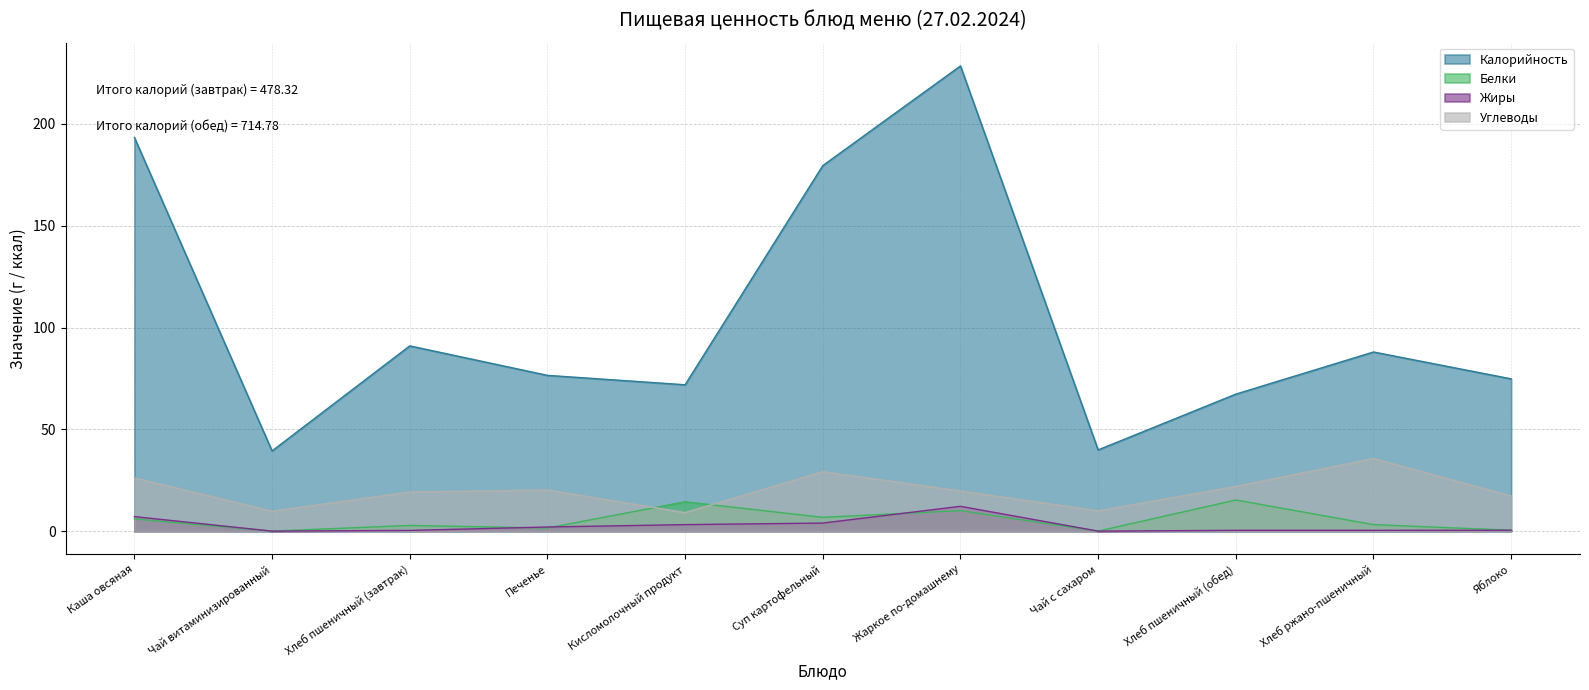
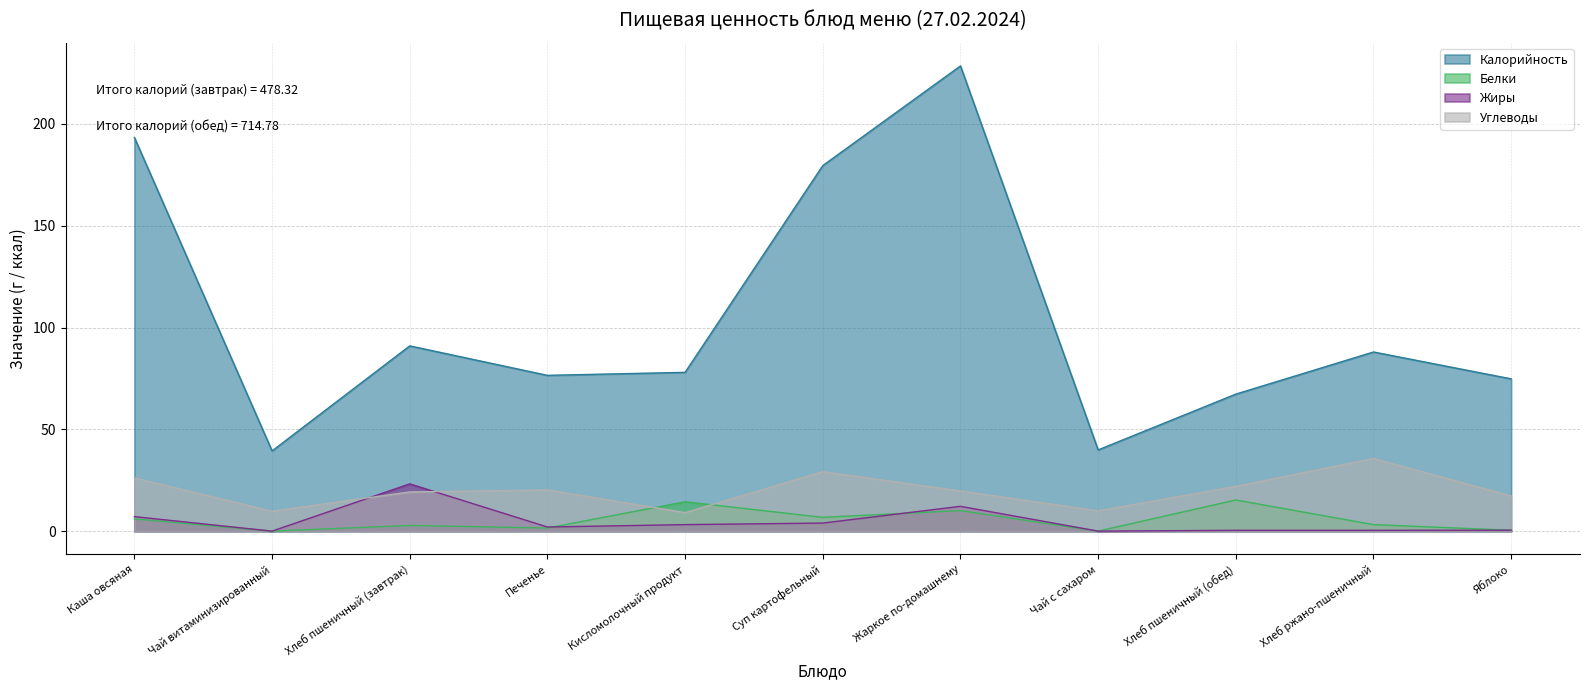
Жиры, Хлеб пшеничный (завтрак): 0 -> 23
Калорийность, Кисломолочный продукт: 72 -> 78
